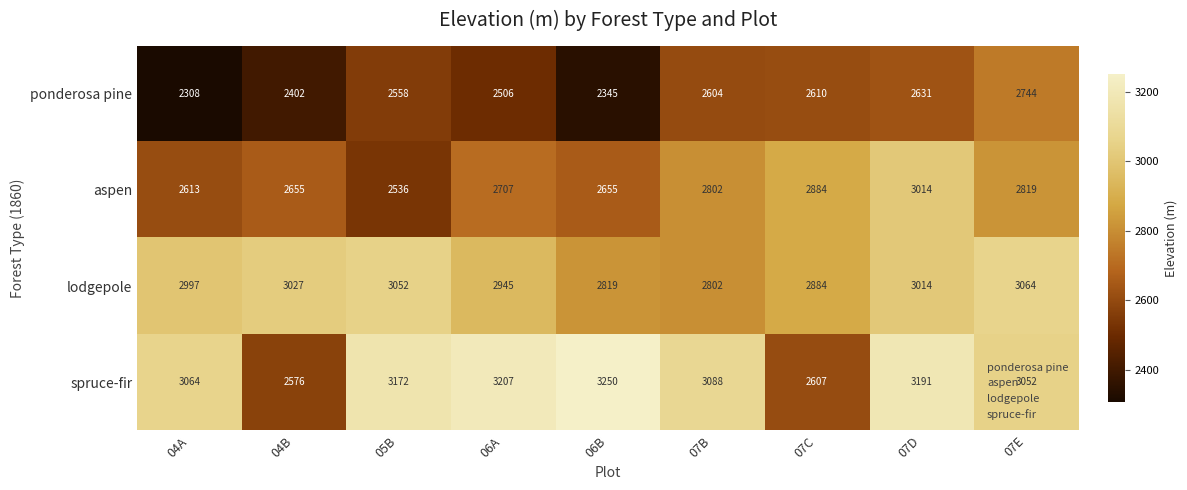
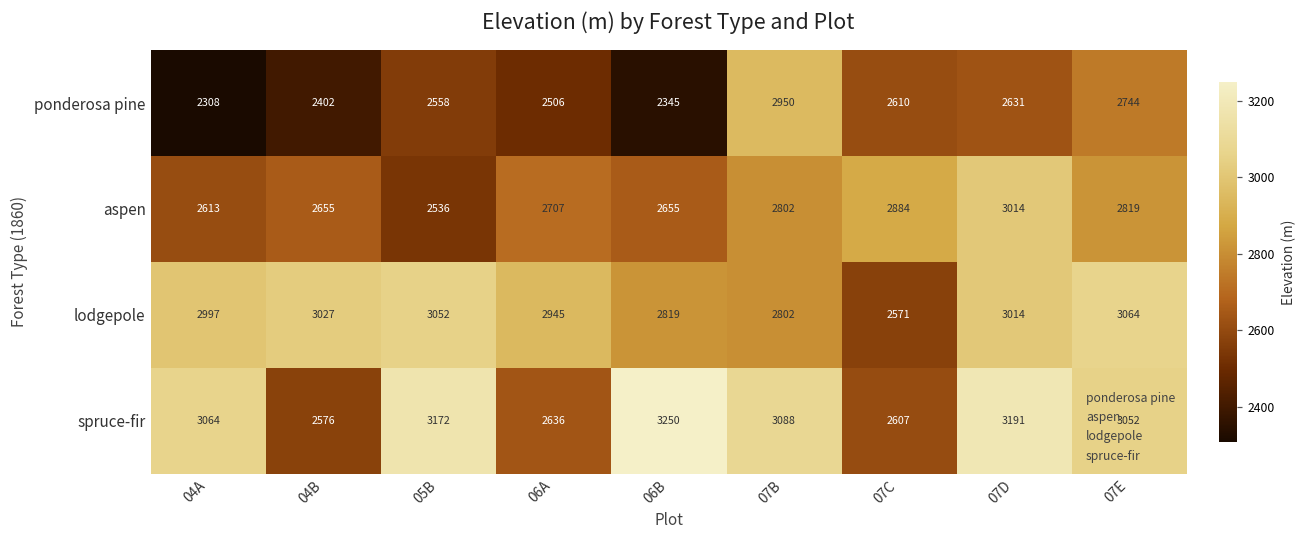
ponderosa pine, 07B: 2604 -> 2950
lodgepole, 07C: 2884 -> 2571
spruce-fir, 06A: 3207 -> 2636
